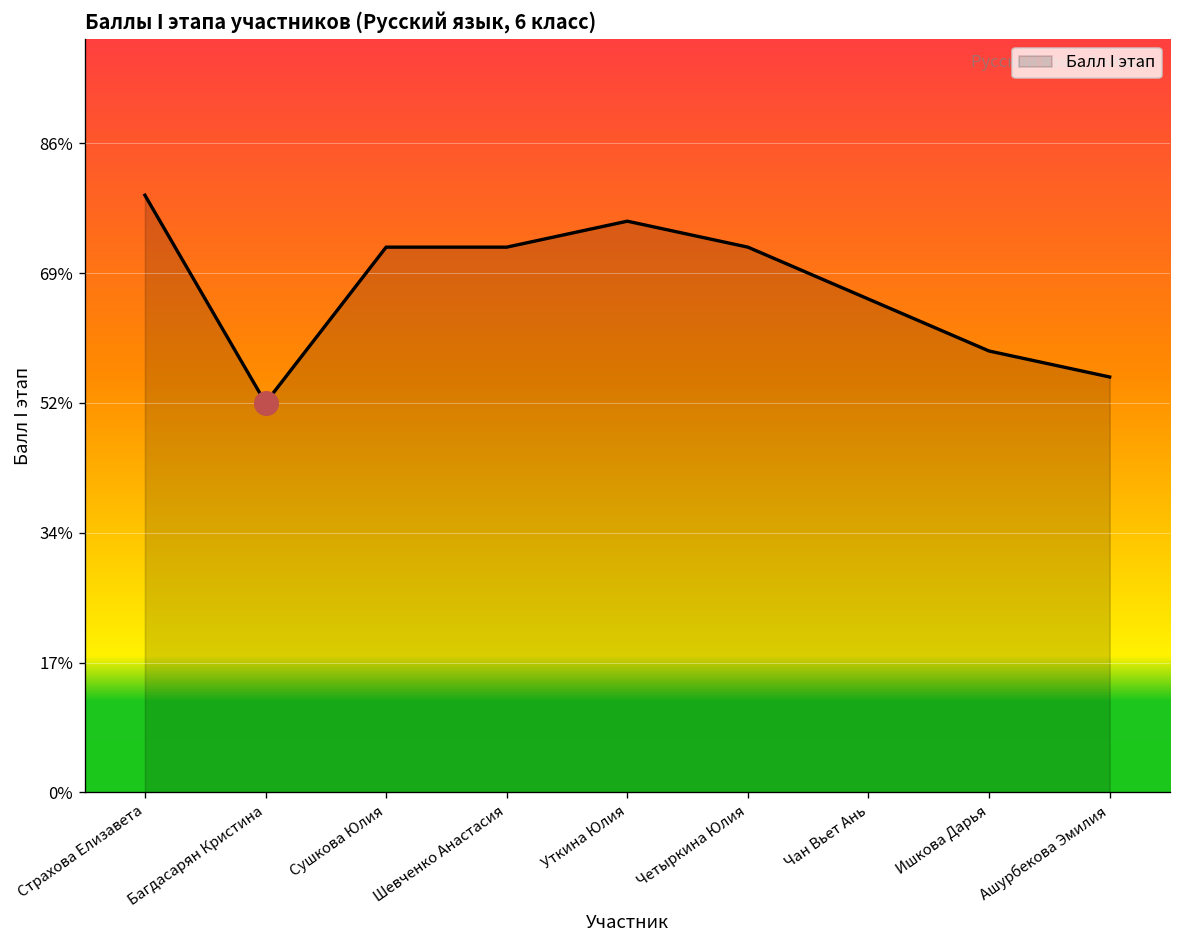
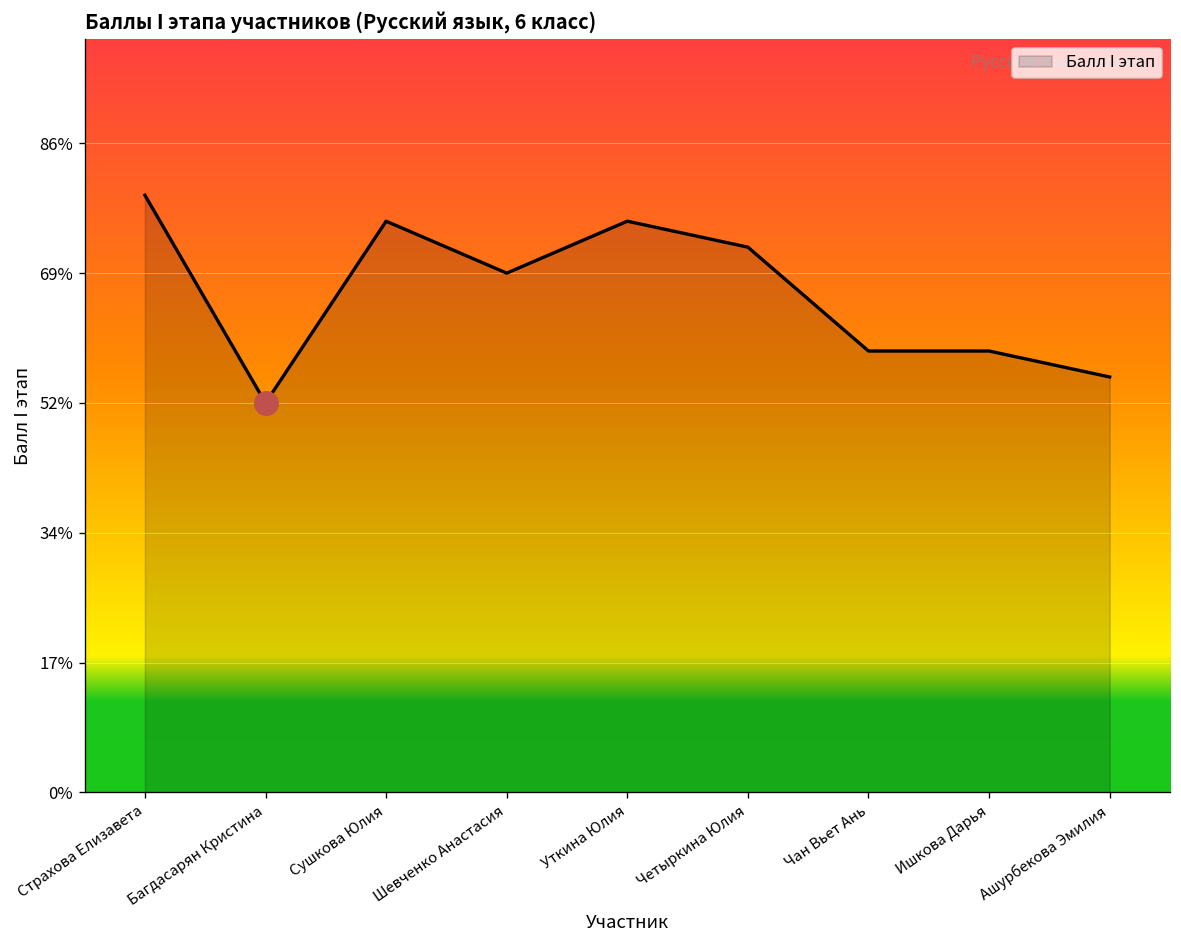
Балл I этап, Сушкова Юлия: 72% -> 76%
Балл I этап, Шевченко Анастасия: 72% -> 69%
Балл I этап, Чан Вьет Ань: 65% -> 58%
